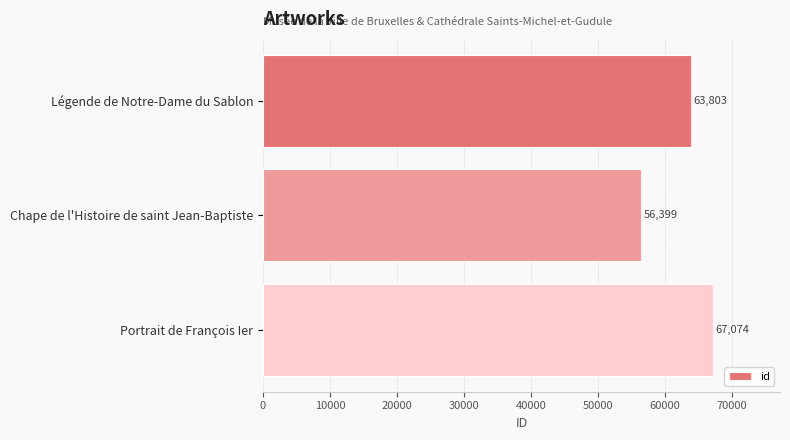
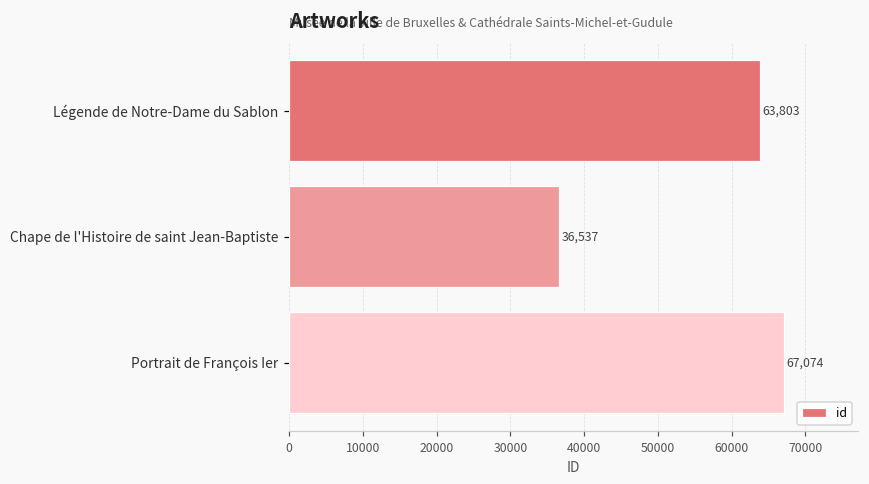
Chape de l'Histoire de saint Jean-Baptiste: 56,399 -> 36,537
